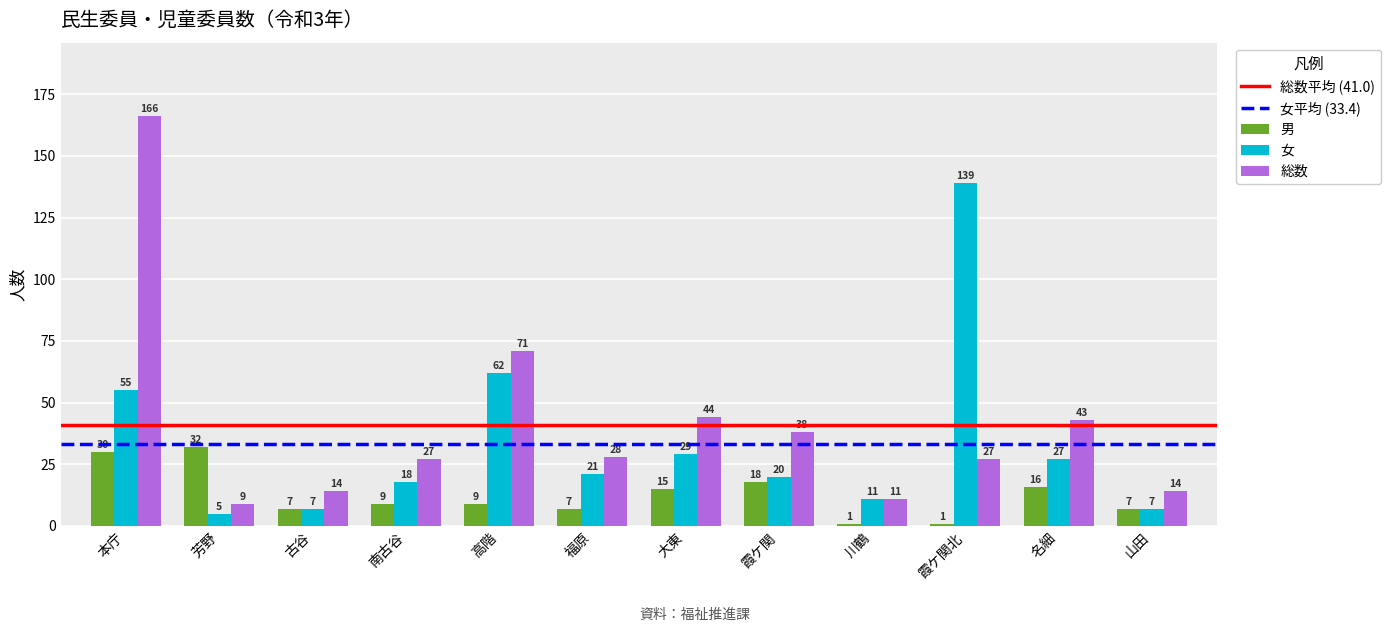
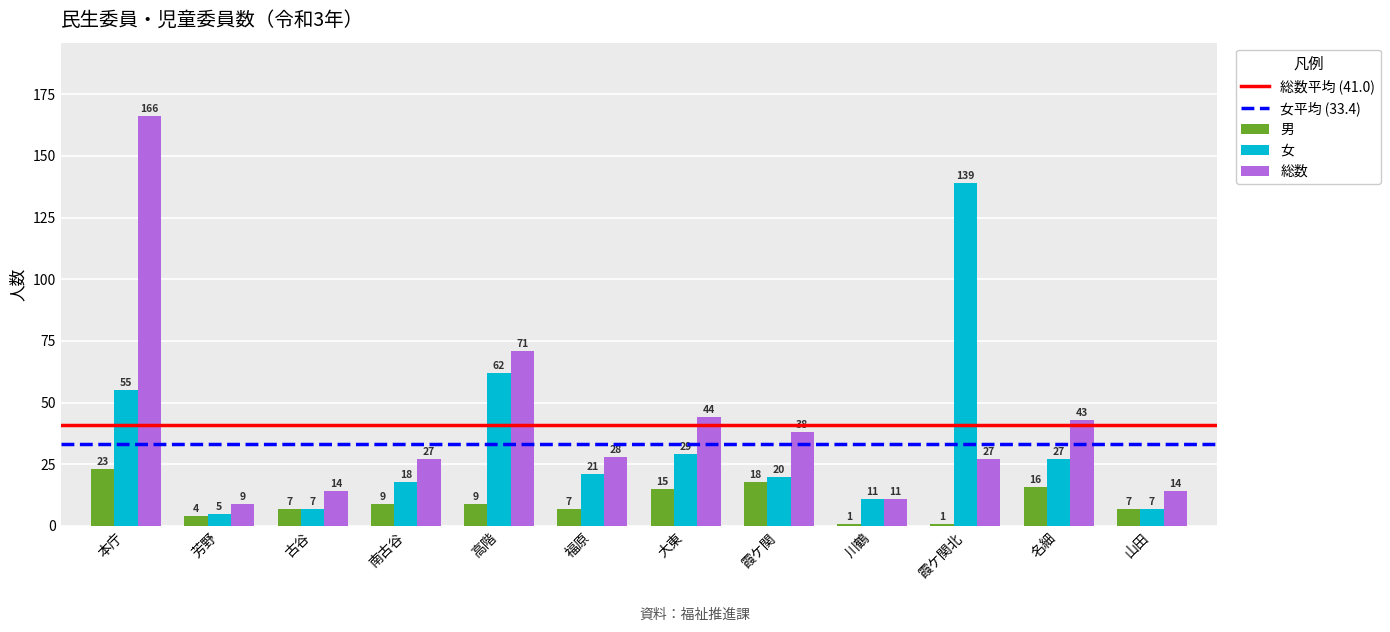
男, 本庁: 30 -> 23
男, 芳野: 32 -> 4
